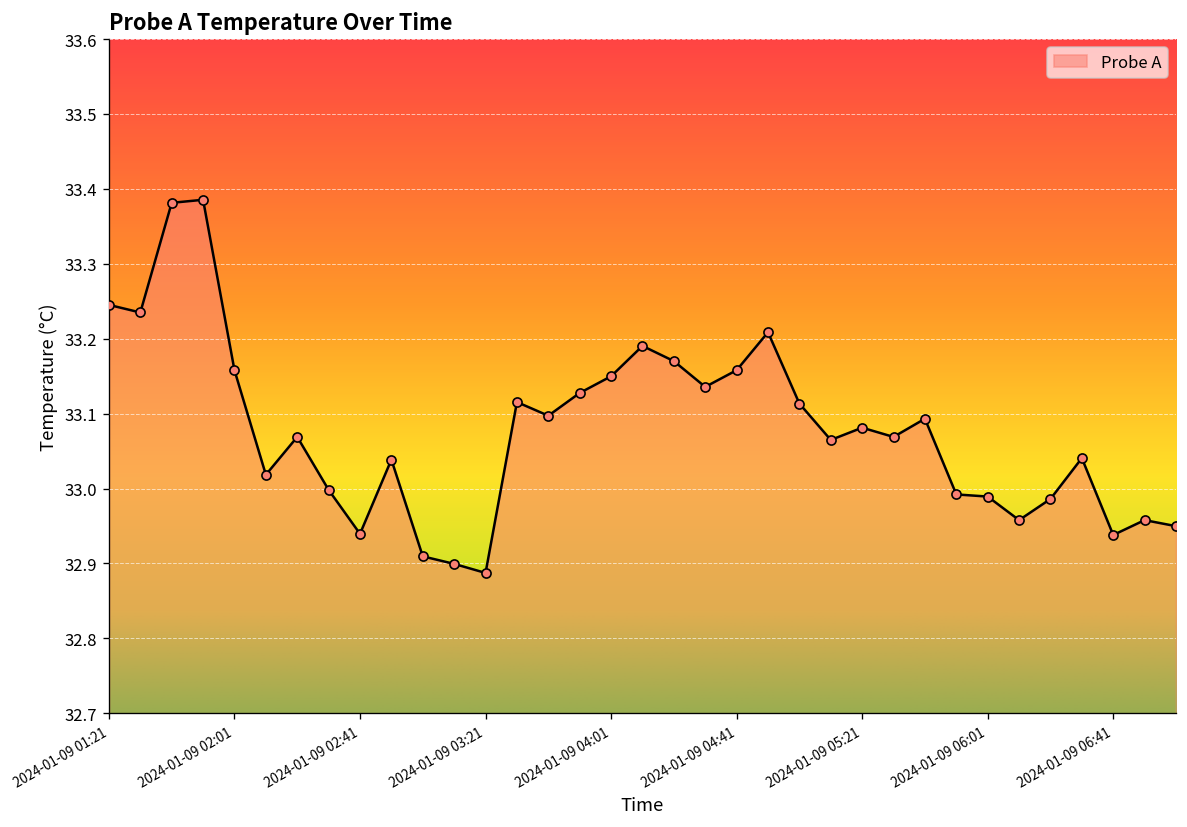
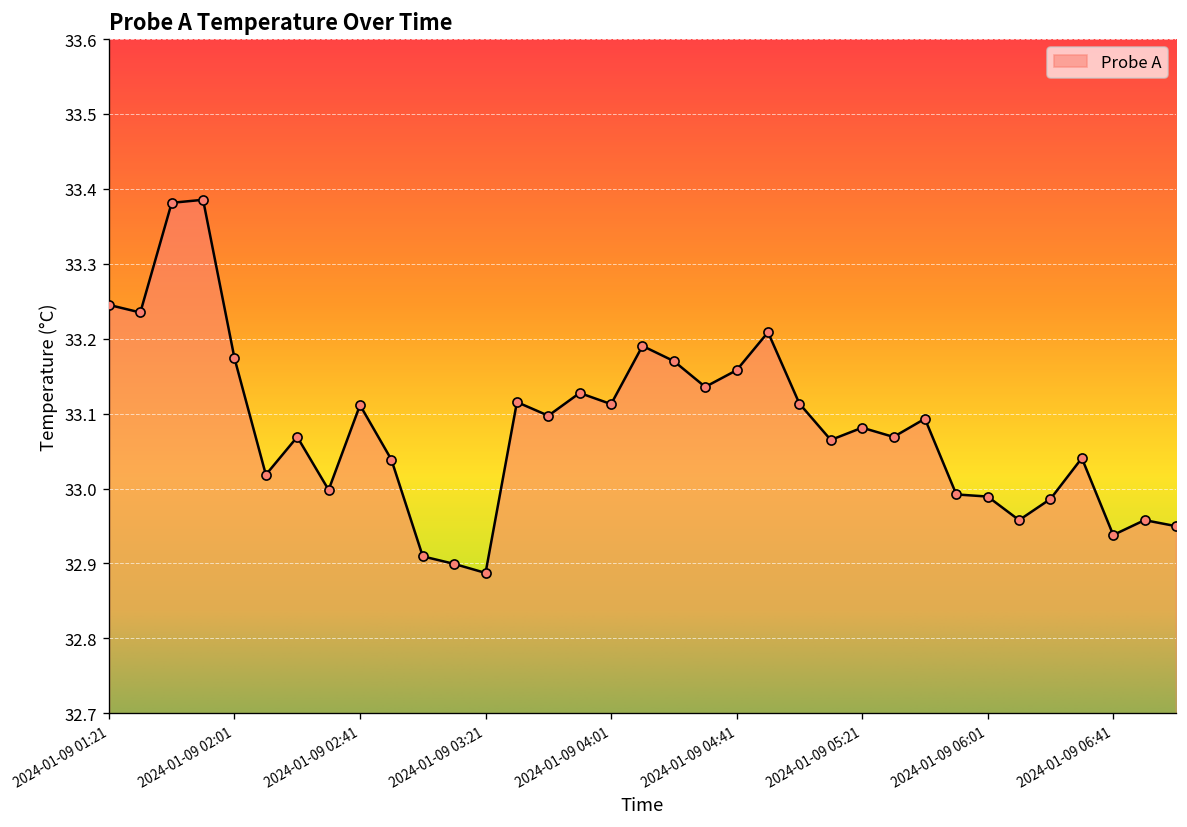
2024-01-09 02:01: 33.16 -> 33.17
2024-01-09 02:41: 32.94 -> 33.11
2024-01-09 04:01: 33.15 -> 33.11
